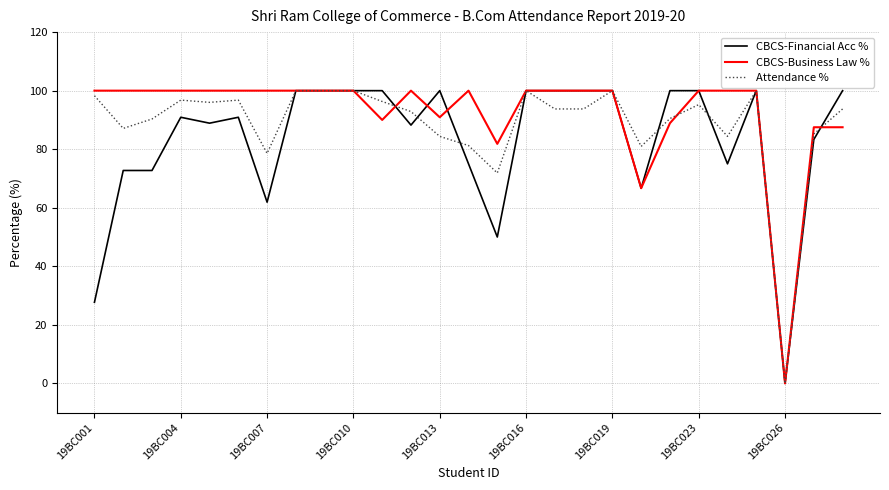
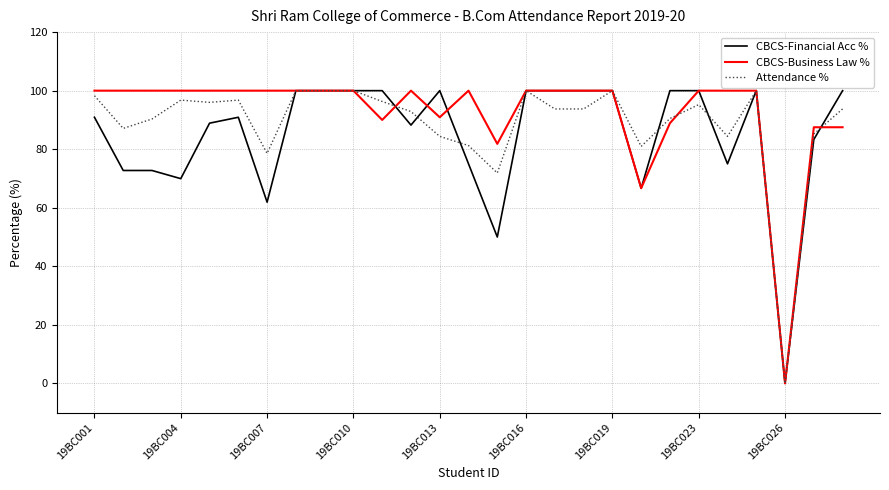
CBCS-Financial Acc %, 19BC001: 28 -> 91
CBCS-Financial Acc %, 19BC004: 91 -> 70
